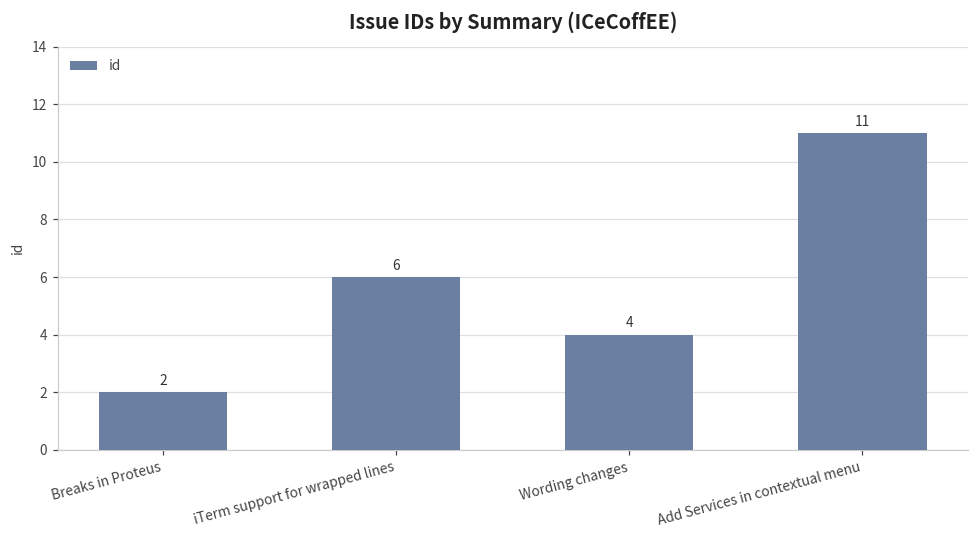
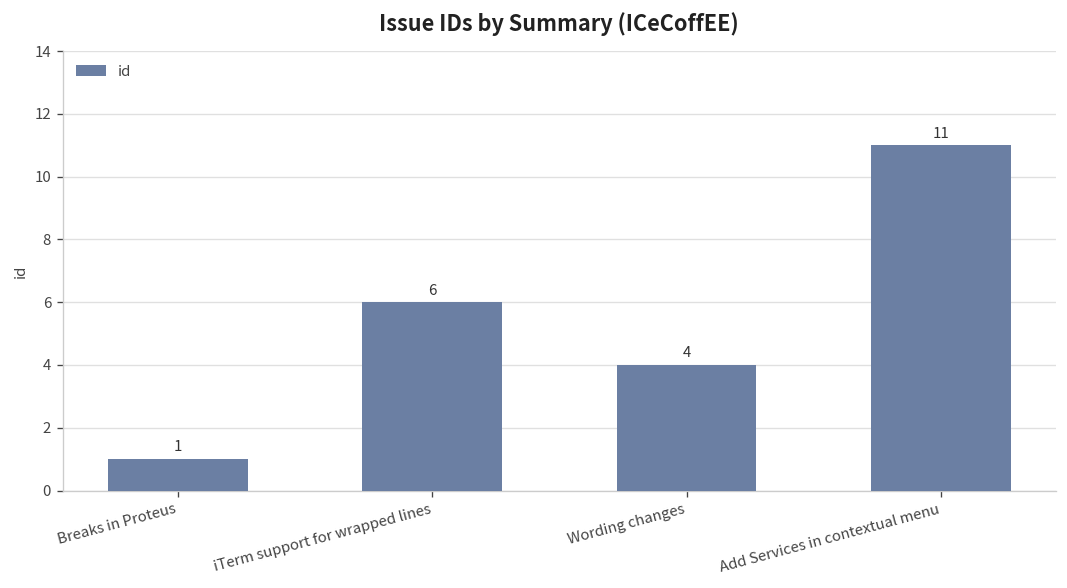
Breaks in Proteus: 2 -> 1
